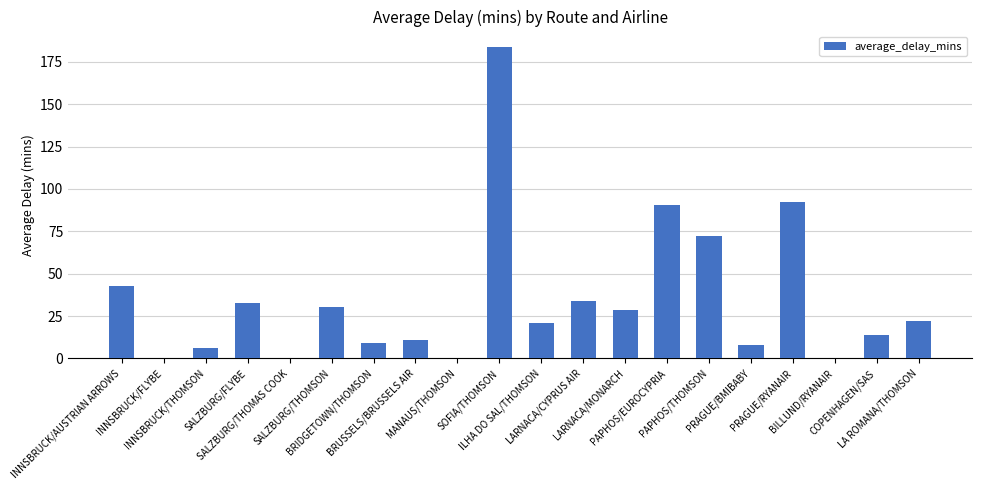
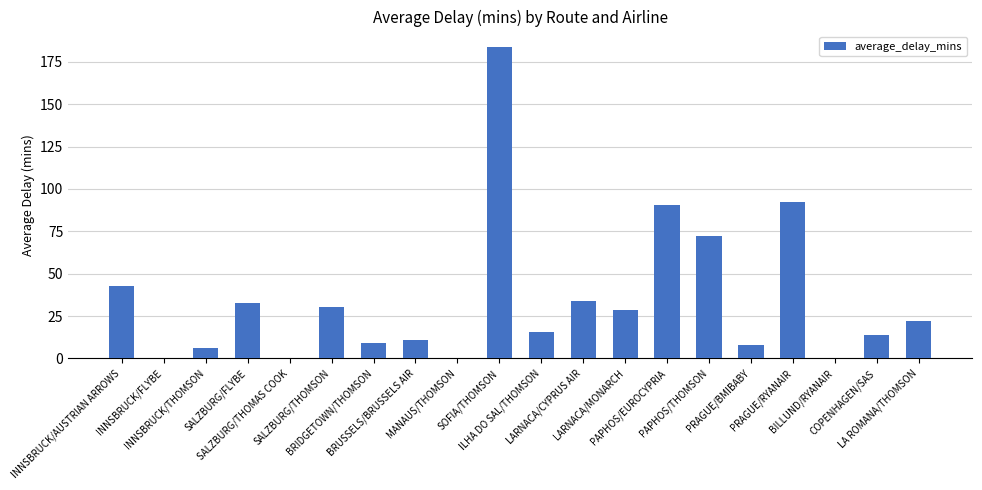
ILHA DO SAL/THOMSON: 21 -> 15
